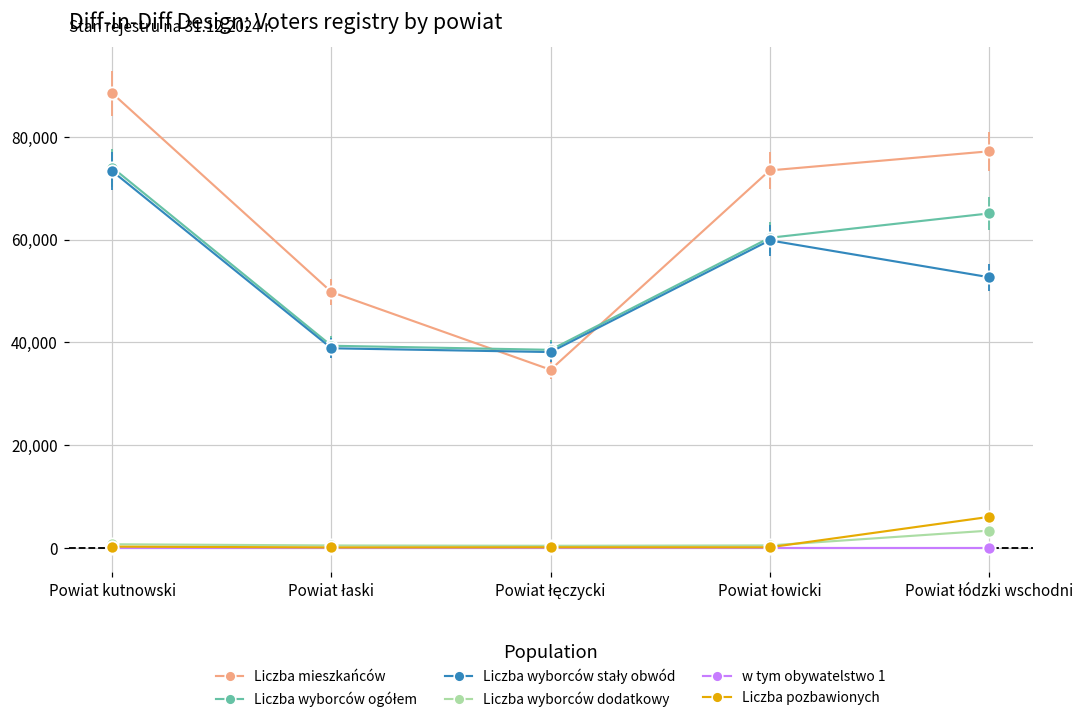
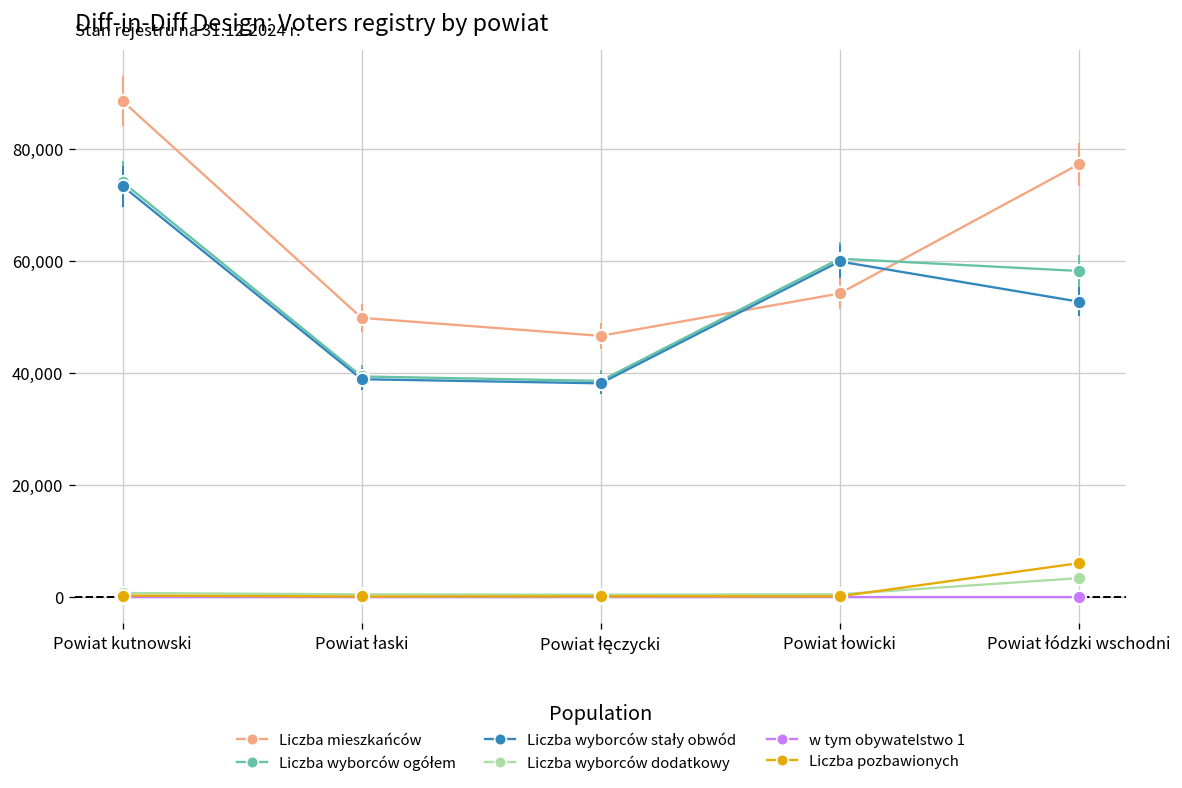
Liczba mieszkańców, Powiat łęczycki: 35,000 -> 47,000
Liczba mieszkańców, Powiat łowicki: 73,000 -> 54,000
Liczba wyborców ogółem, Powiat łódzki wschodni: 65,000 -> 58,000
